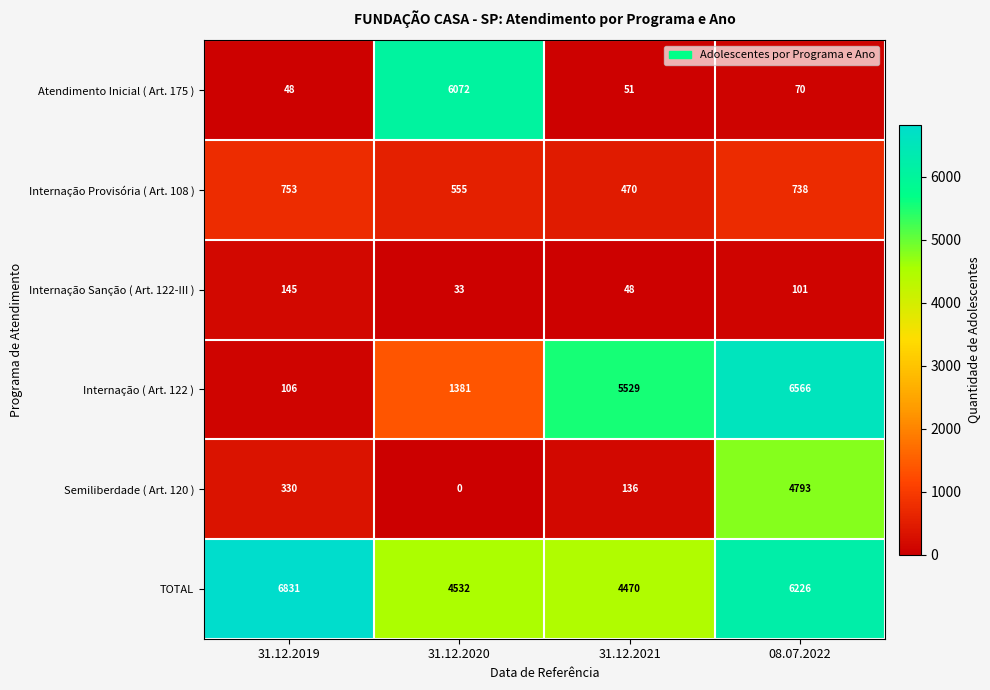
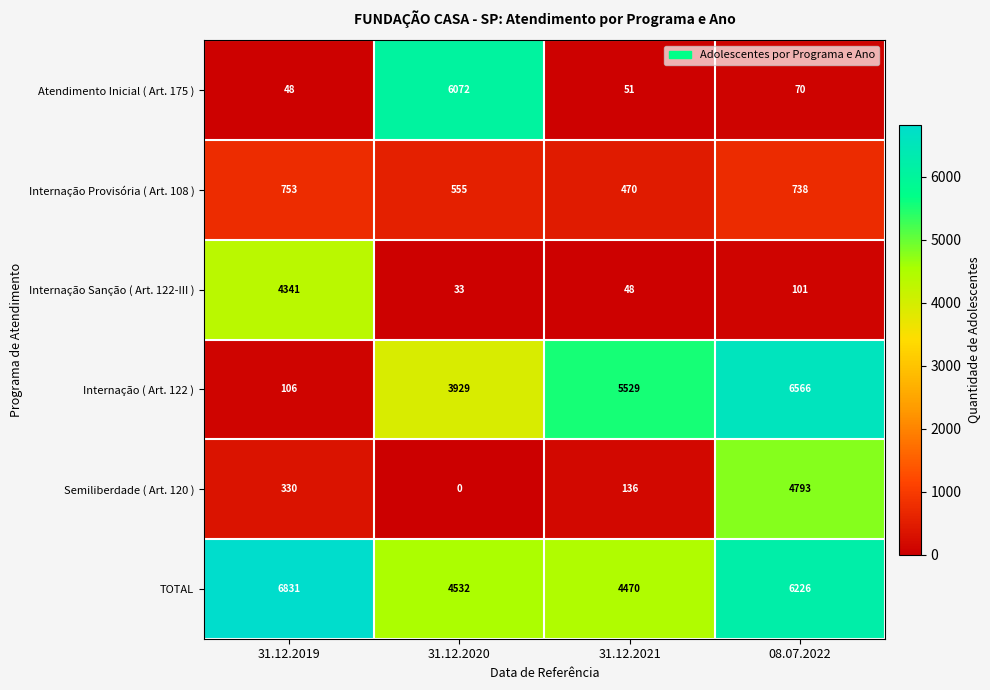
Internação Sanção ( Art. 122-III ), 31.12.2019: 145 -> 4341
Internação ( Art. 122 ), 31.12.2020: 1381 -> 3929
